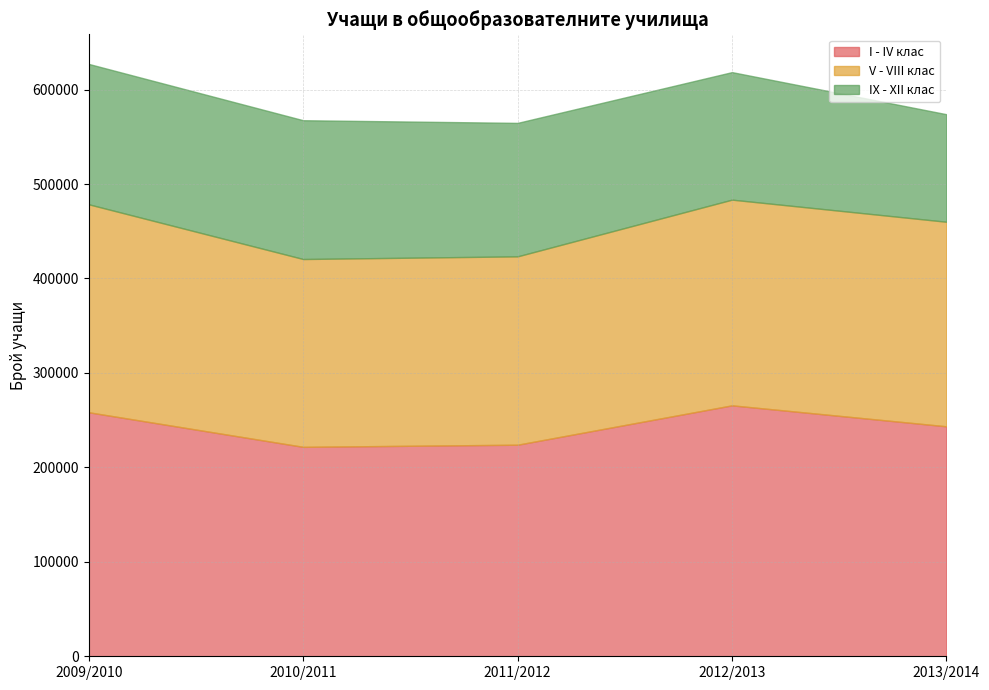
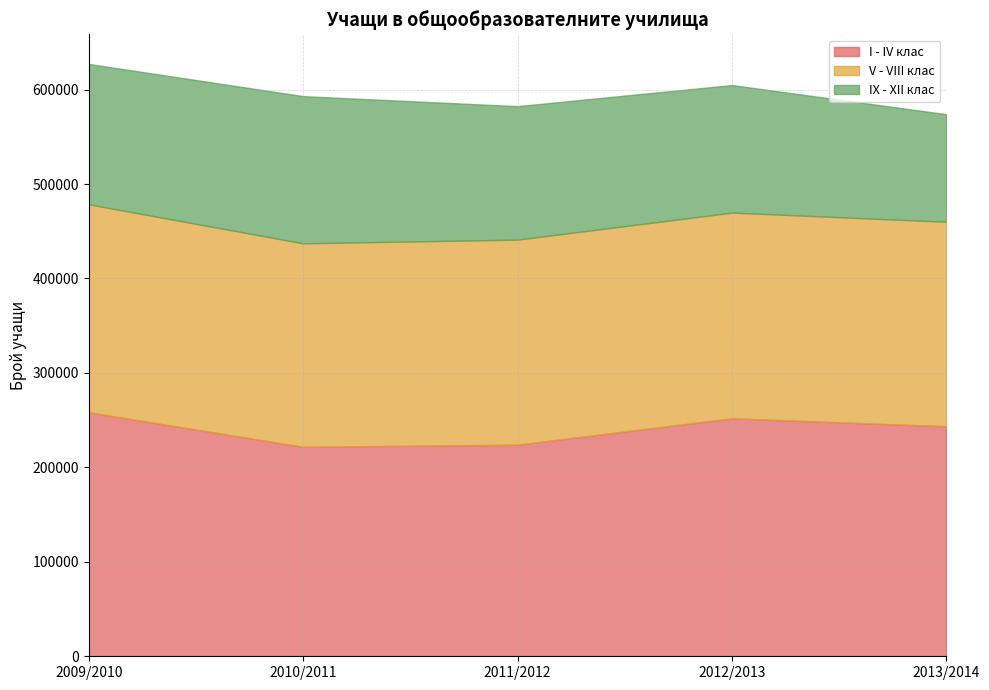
V - VIII клас, 2010/2011: 200000 -> 220000
IX - XII клас, 2010/2011: 150000 -> 160000
V - VIII клас, 2011/2012: 200000 -> 220000
I - IV клас, 2012/2013: 270000 -> 250000
